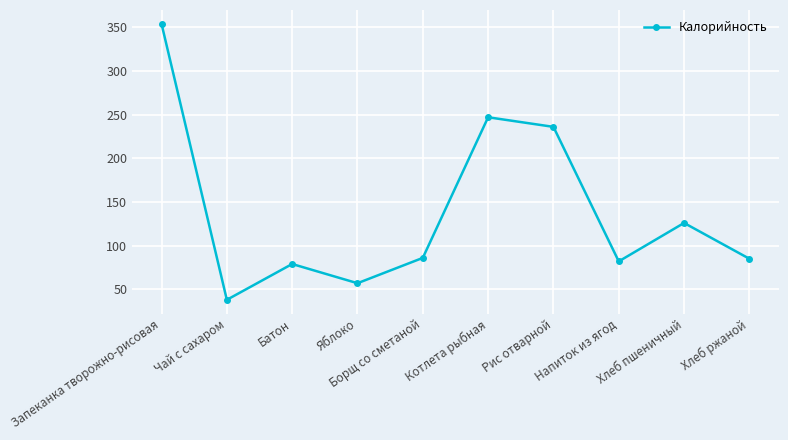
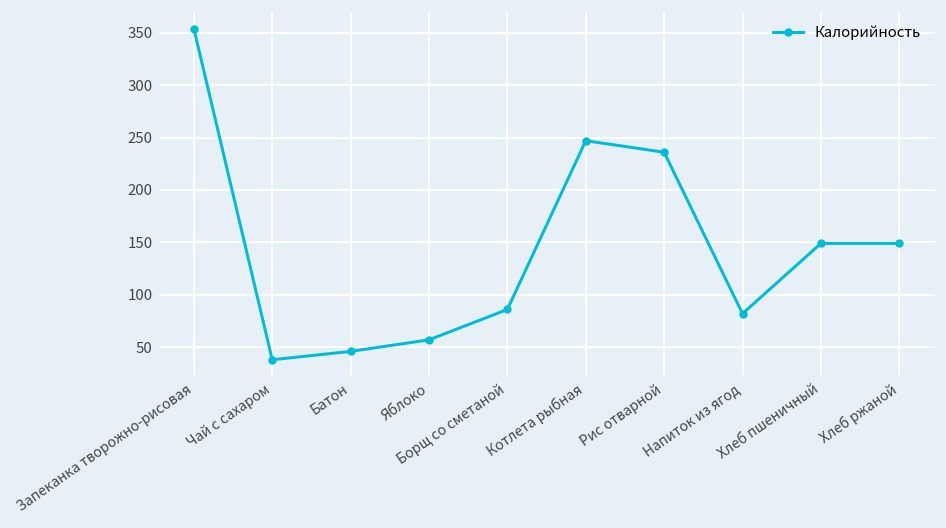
Батон: 80 -> 50
Хлеб пшеничный: 130 -> 150
Хлеб ржаной: 90 -> 150
